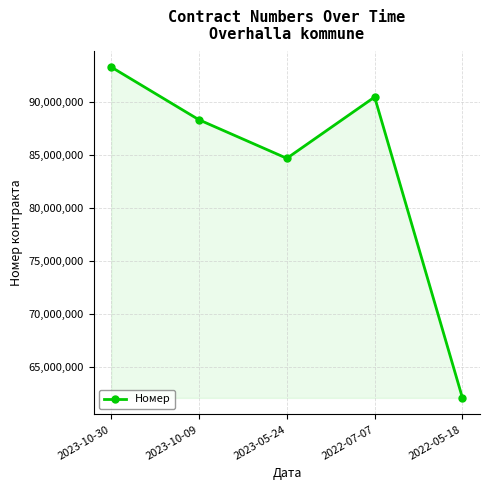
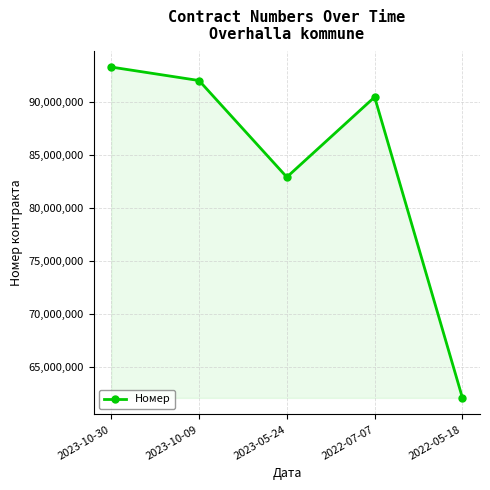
2023-10-09: 88,400,000 -> 92,100,000
2023-05-24: 84,700,000 -> 82,900,000
